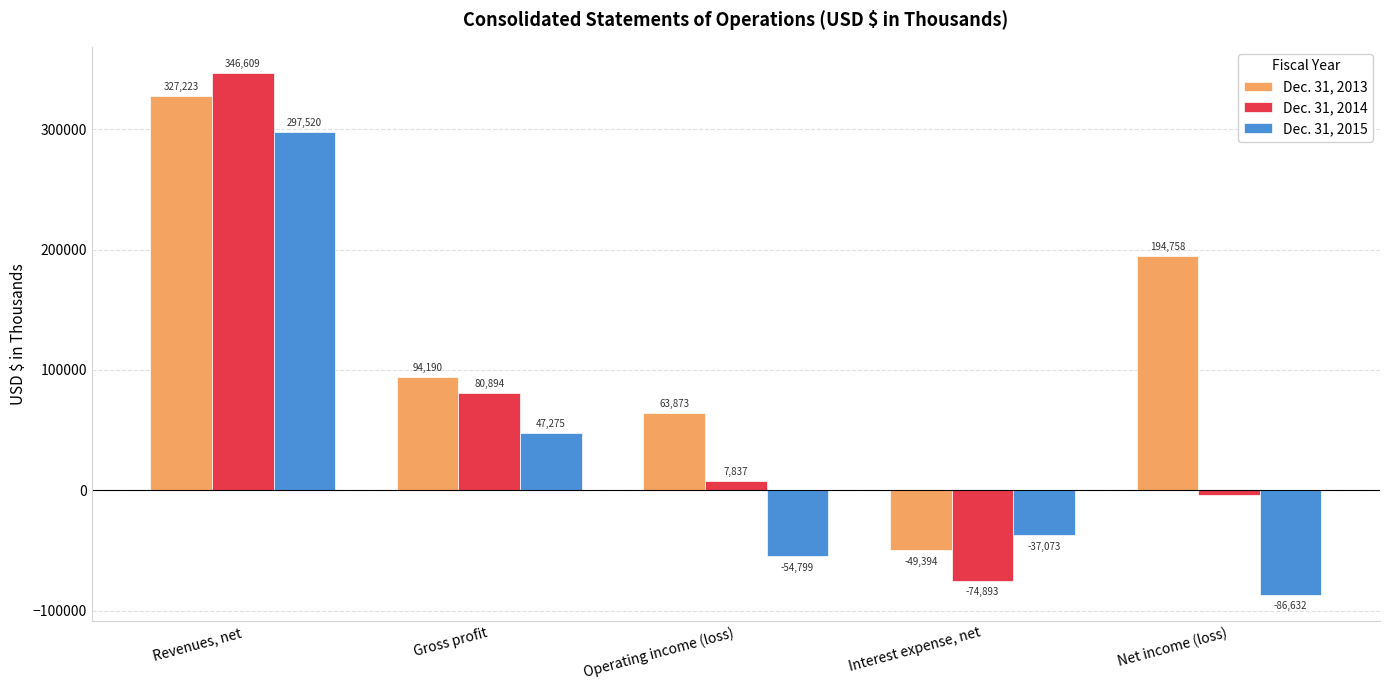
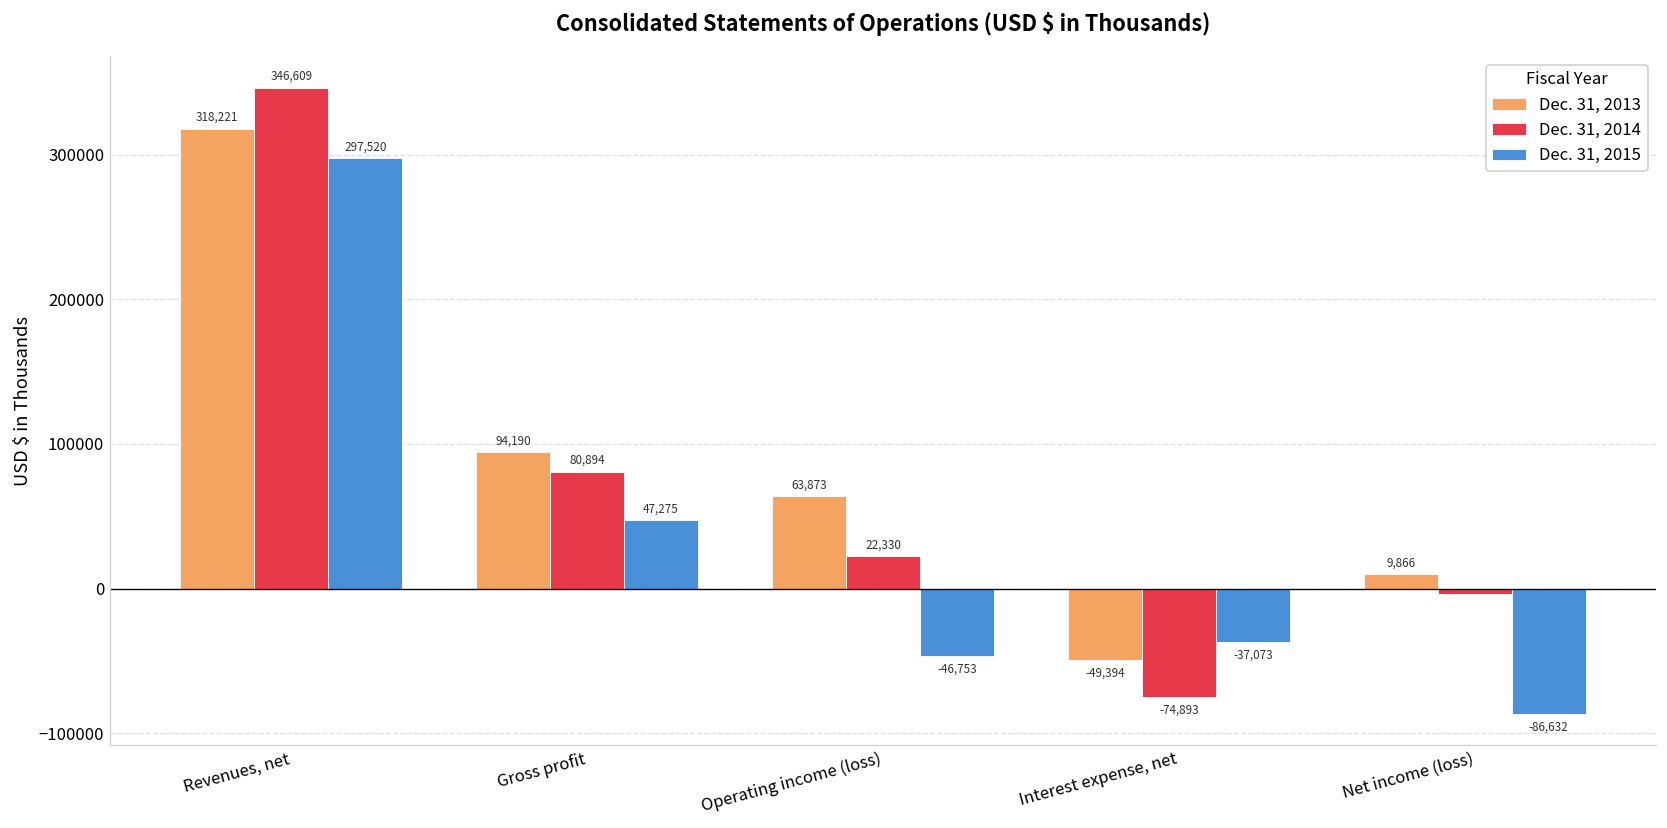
Dec. 31, 2013, Revenues, net: 327,223 -> 318,221
Dec. 31, 2014, Operating income (loss): 7,837 -> 22,330
Dec. 31, 2015, Operating income (loss): -54,799 -> -46,753
Dec. 31, 2013, Net income (loss): 194,758 -> 9,866
